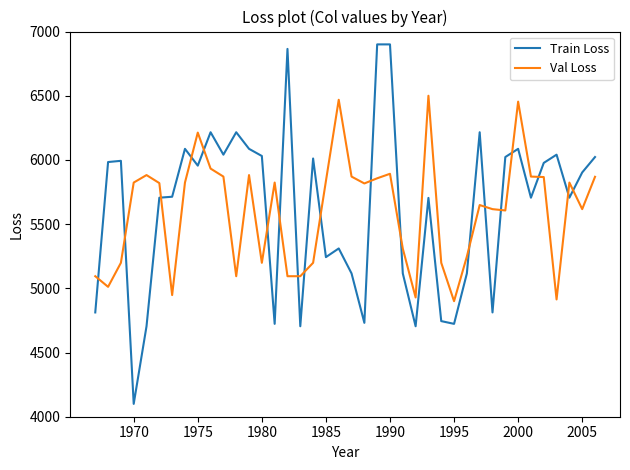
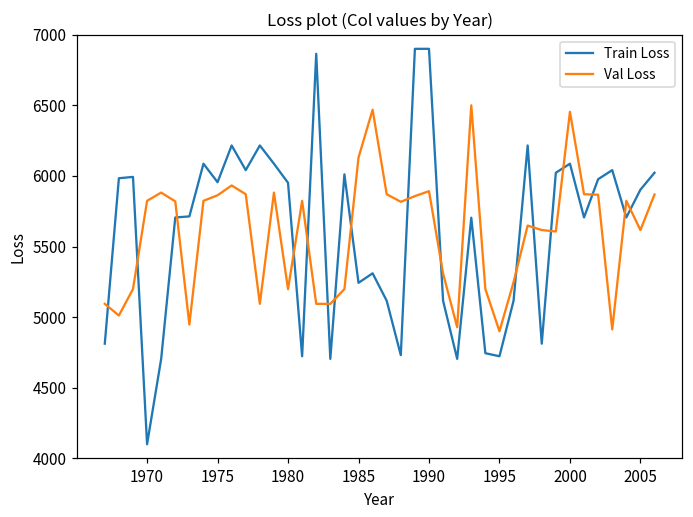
Val Loss, 1975: 6210 -> 5860
Train Loss, 1980: 6030 -> 5950
Val Loss, 1985: 5840 -> 6130
